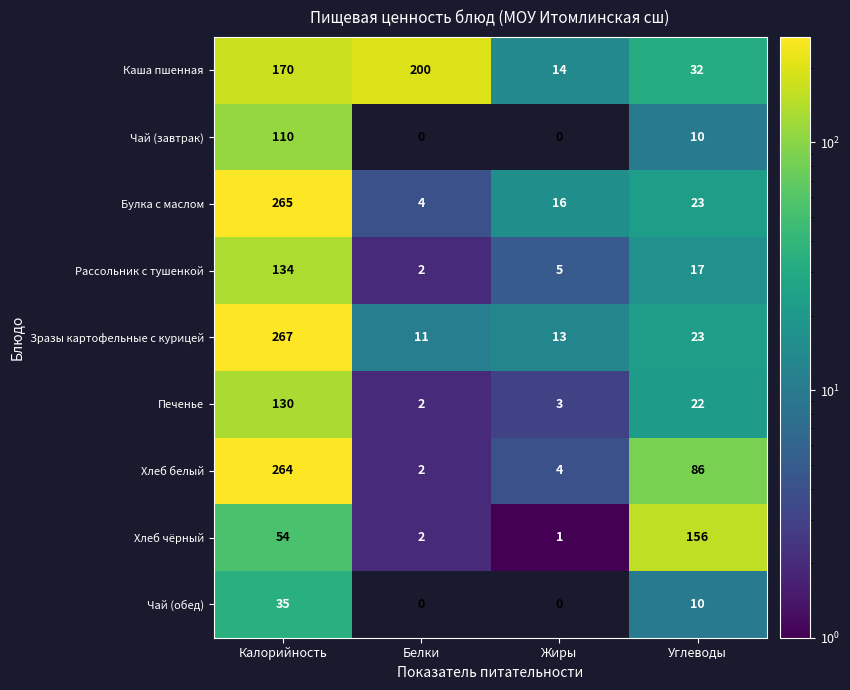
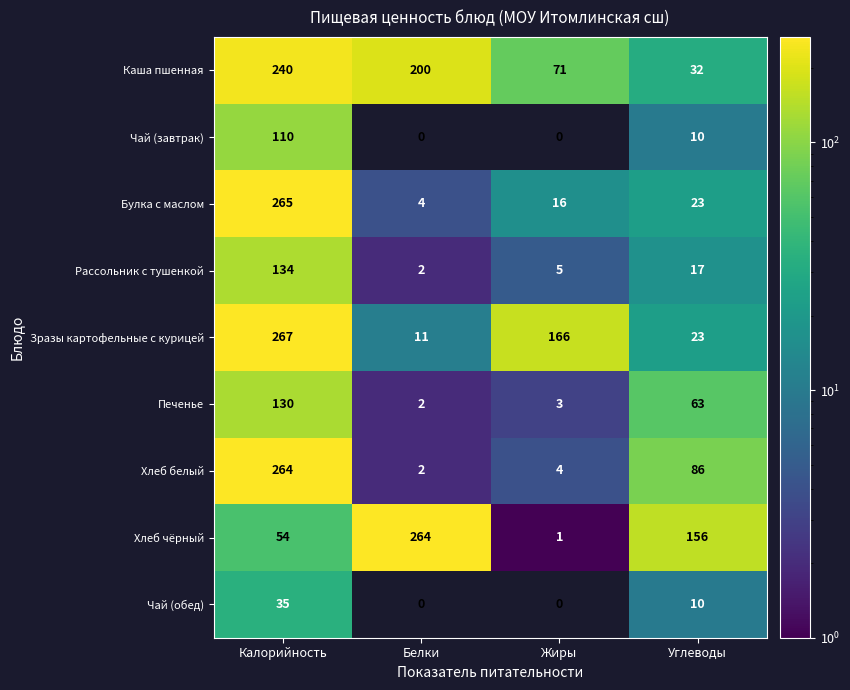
Каша пшенная, Калорийность: 170 -> 240
Каша пшенная, Жиры: 14 -> 71
Зразы картофельные с курицей, Жиры: 13 -> 166
Печенье, Углеводы: 22 -> 63
Хлеб чёрный, Белки: 2 -> 264
